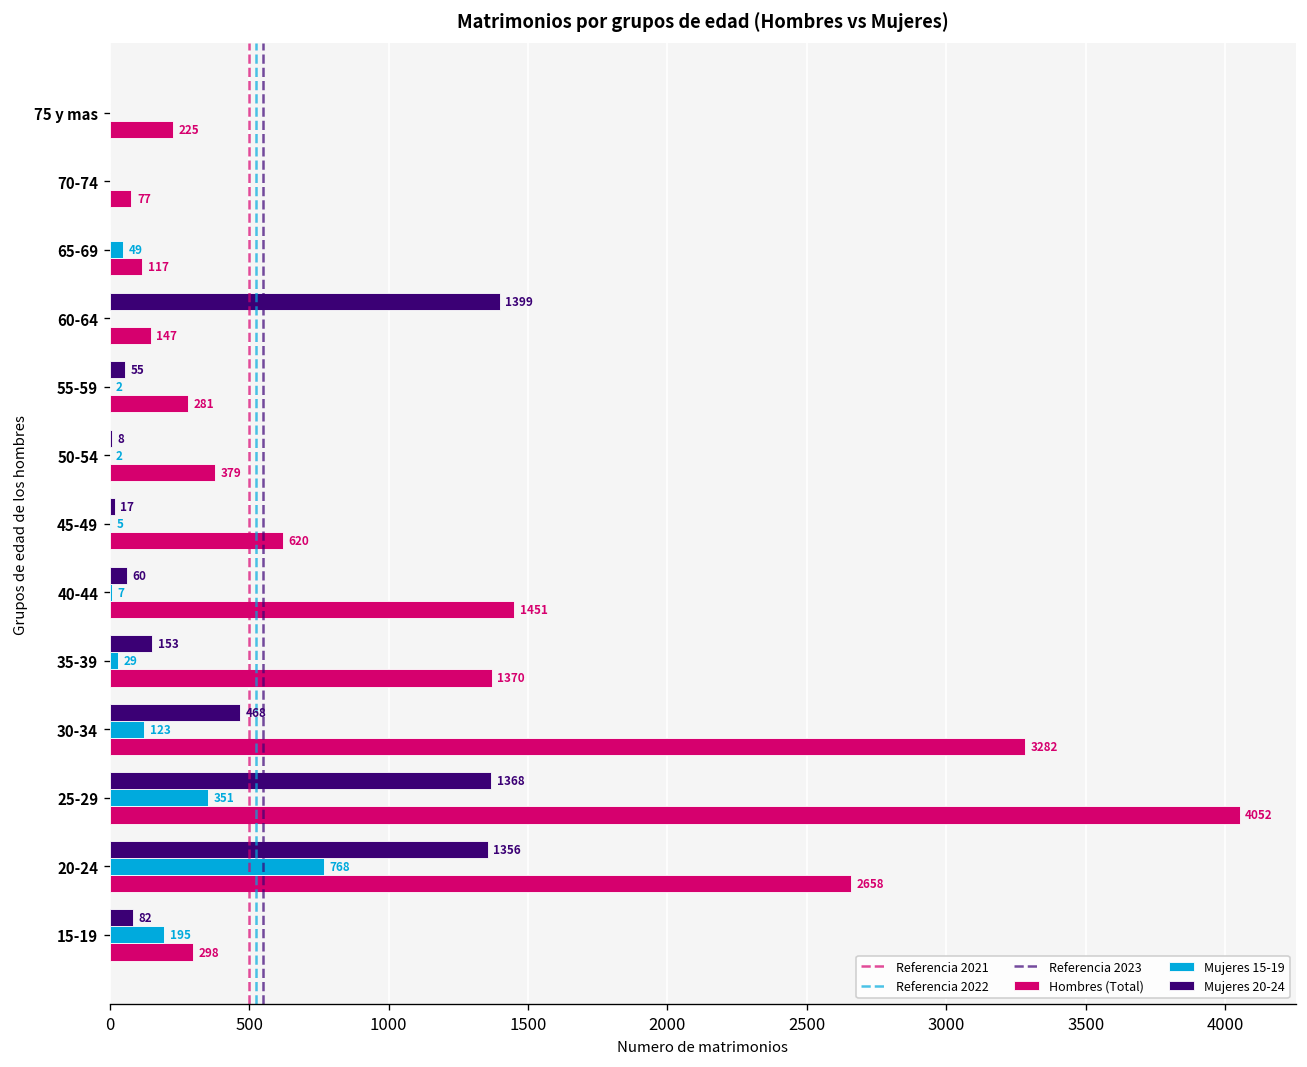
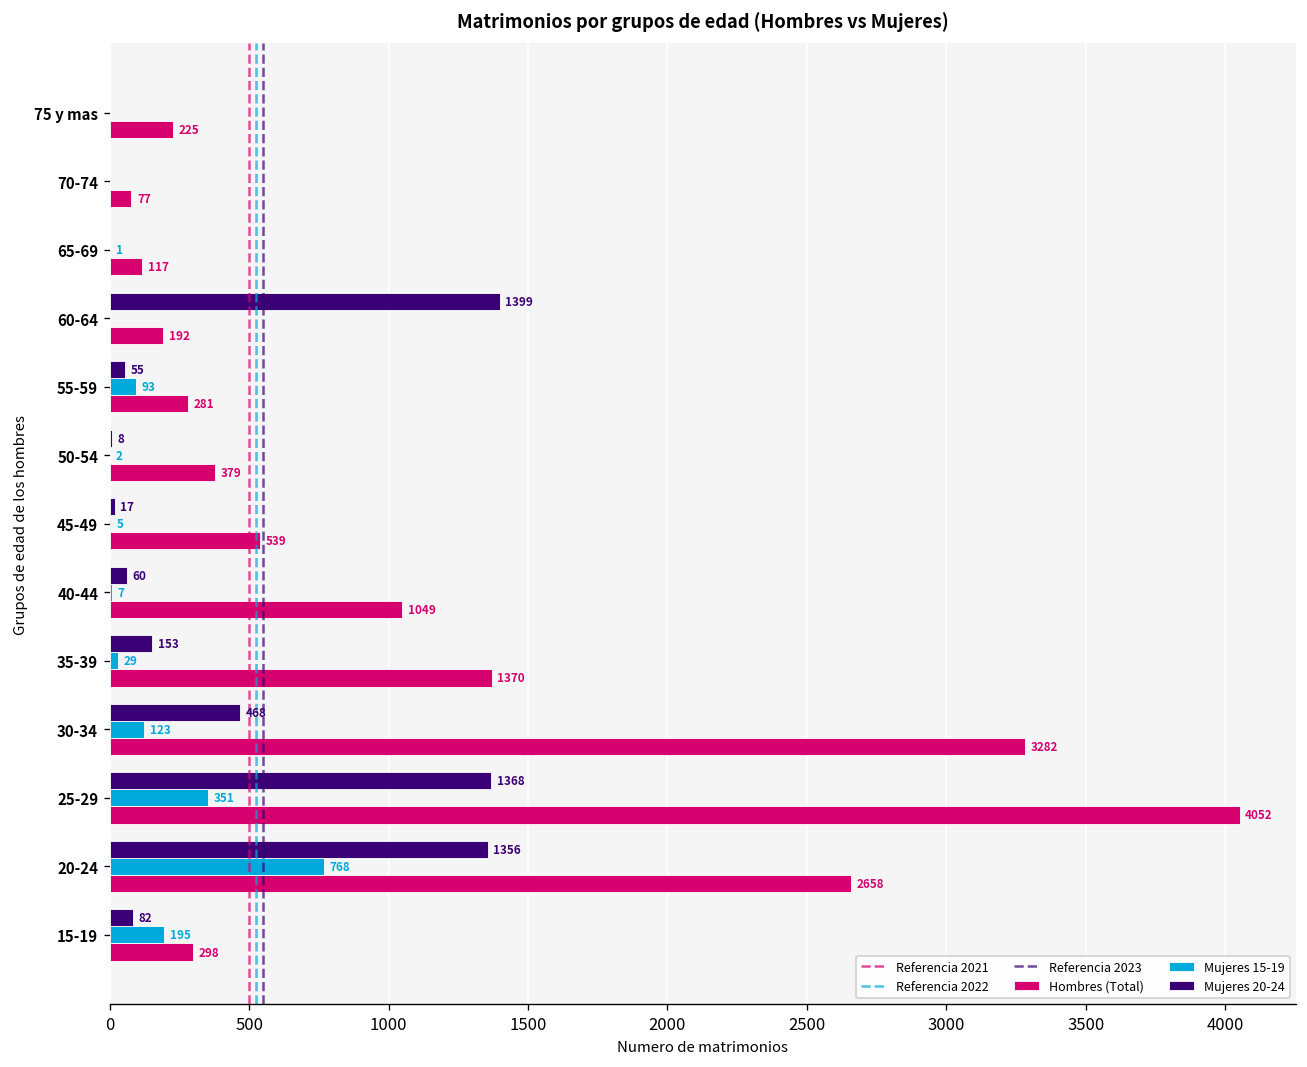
Mujeres 15-19, 65-69: 49 -> 1
Hombres (Total), 60-64: 147 -> 192
Mujeres 15-19, 55-59: 2 -> 93
Hombres (Total), 45-49: 620 -> 539
Hombres (Total), 40-44: 1451 -> 1049
